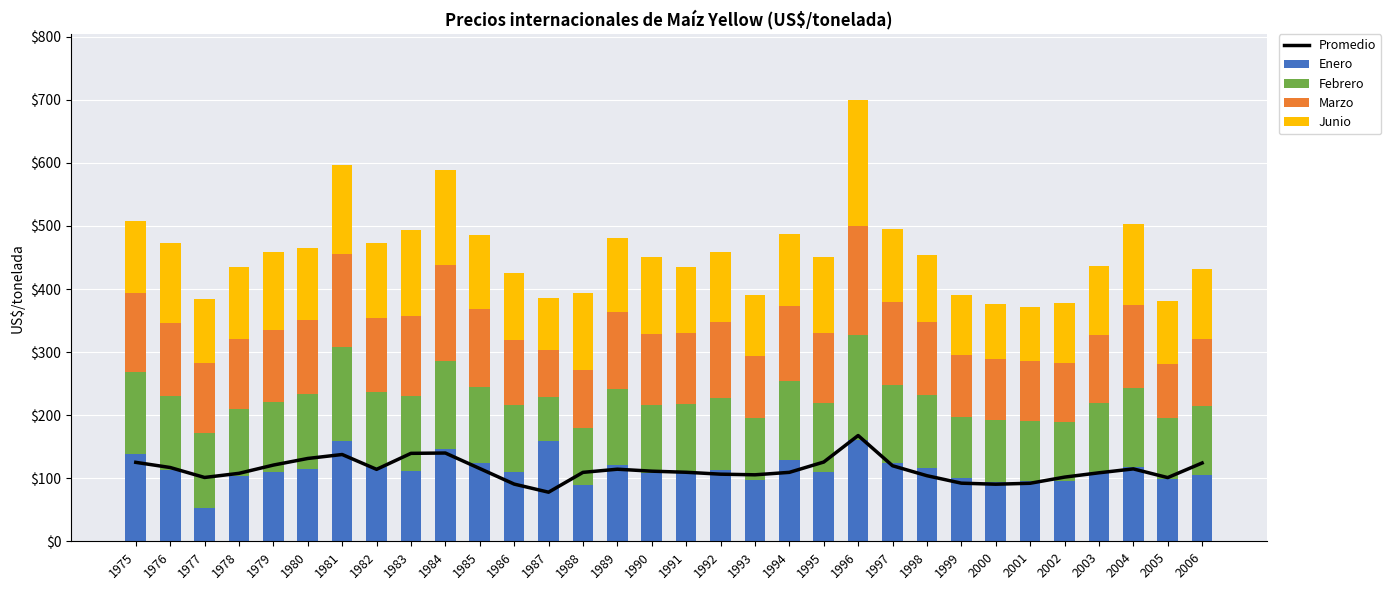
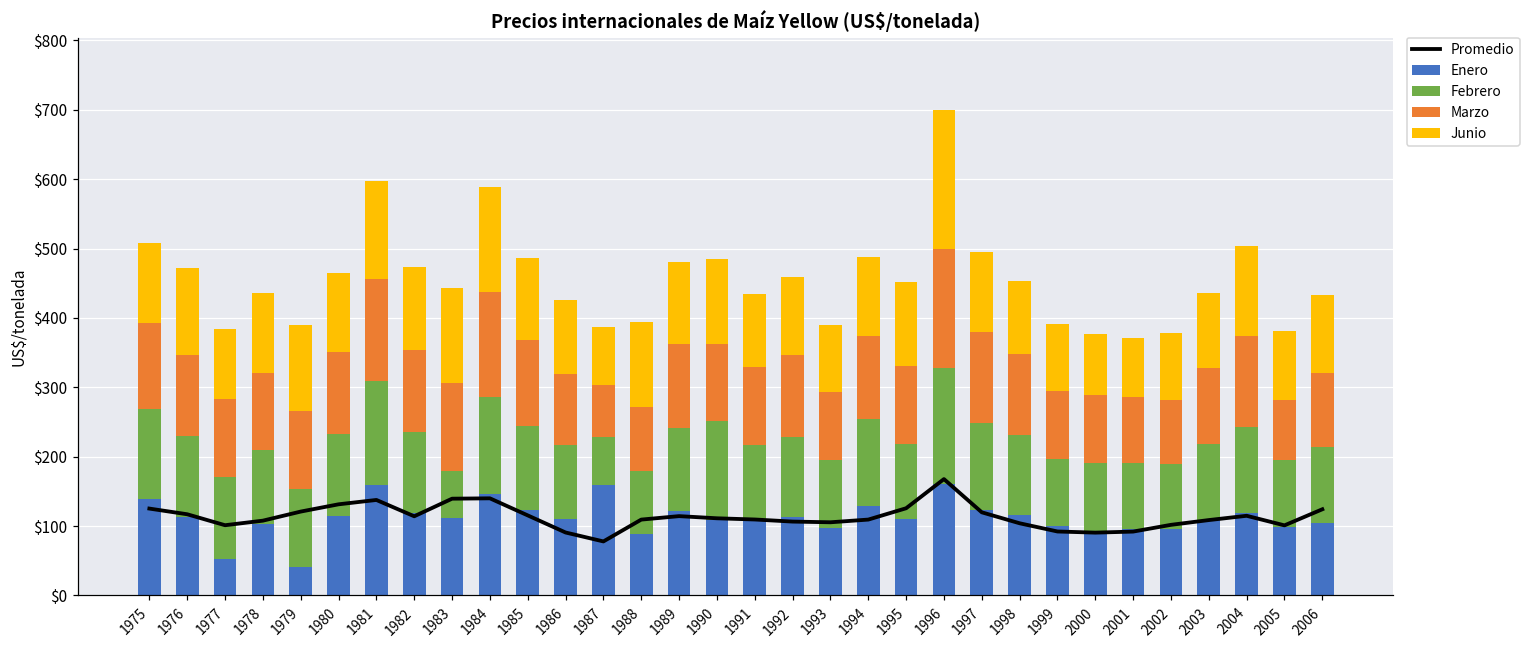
Enero, 1979: $110 -> $40
Febrero, 1983: $120 -> $70
Febrero, 1990: $110 -> $140
